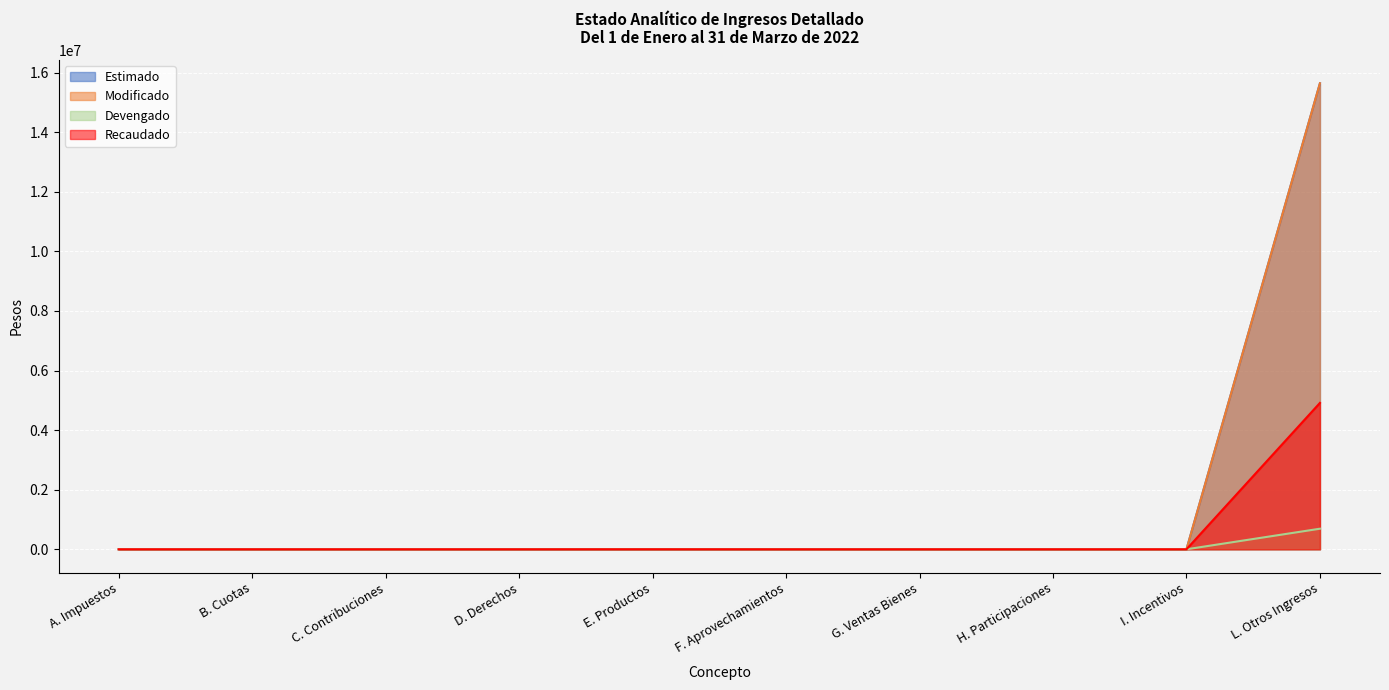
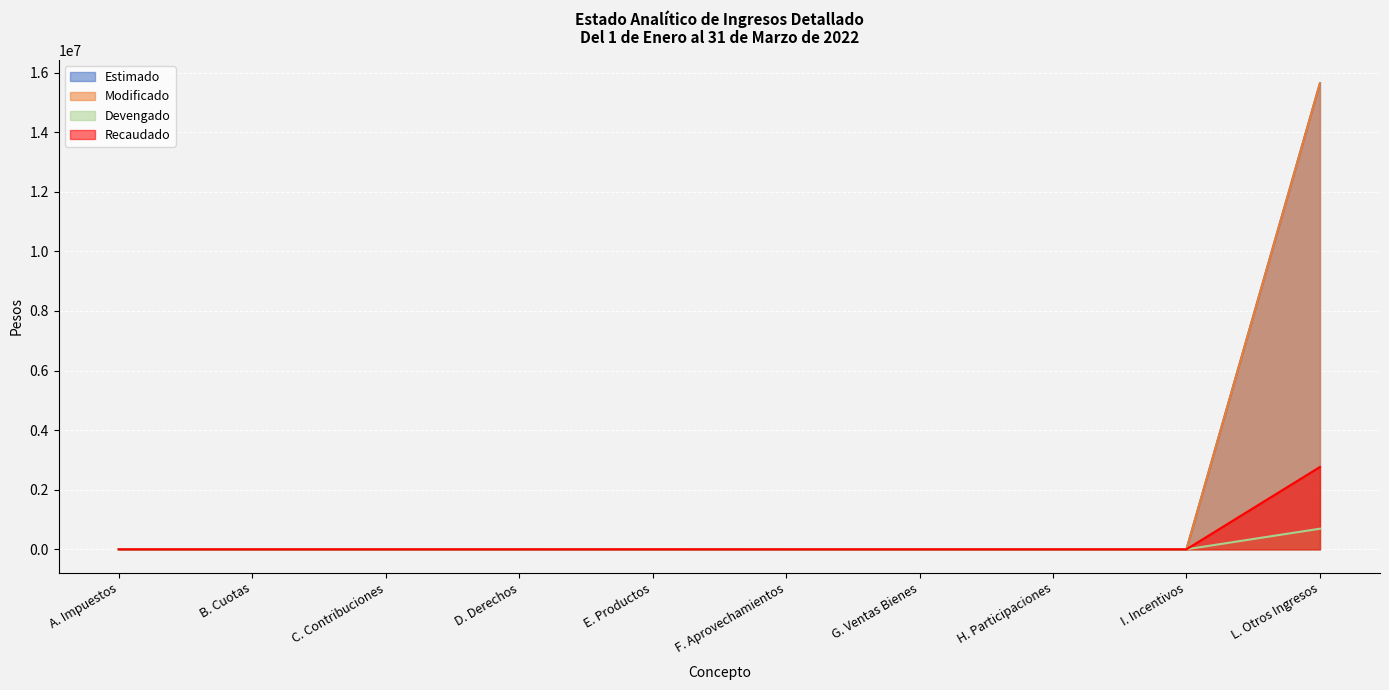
Recaudado, L. Otros Ingresos: 4900000 -> 2800000
